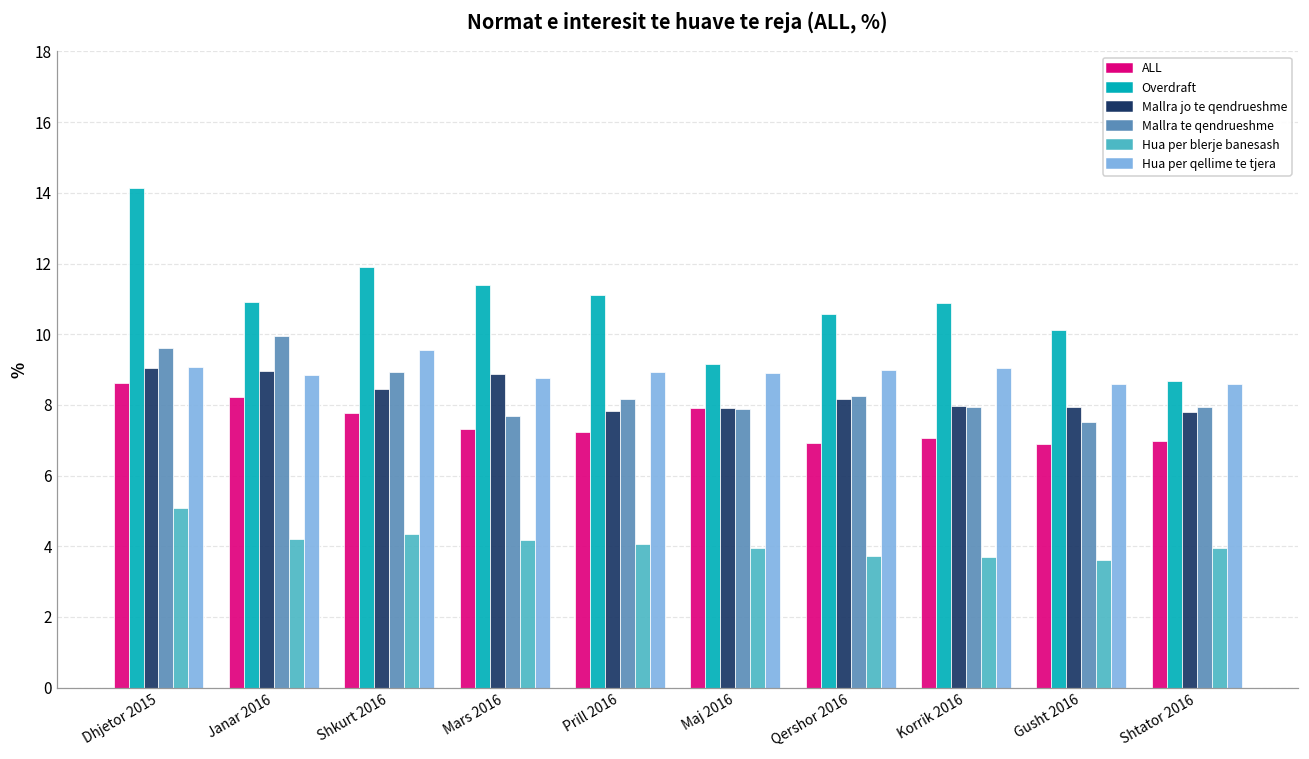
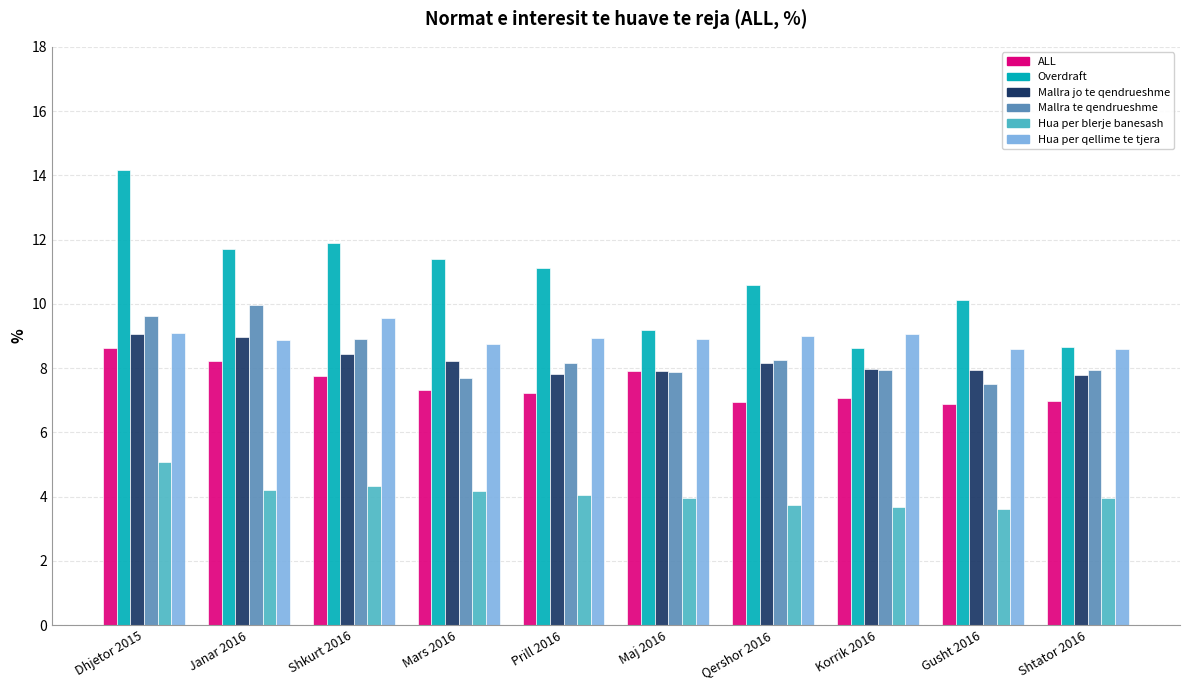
Overdraft, Janar 2016: 10.9 -> 11.7
Mallra jo te qendrueshme, Mars 2016: 8.9 -> 8.2
Overdraft, Korrik 2016: 10.9 -> 8.6
